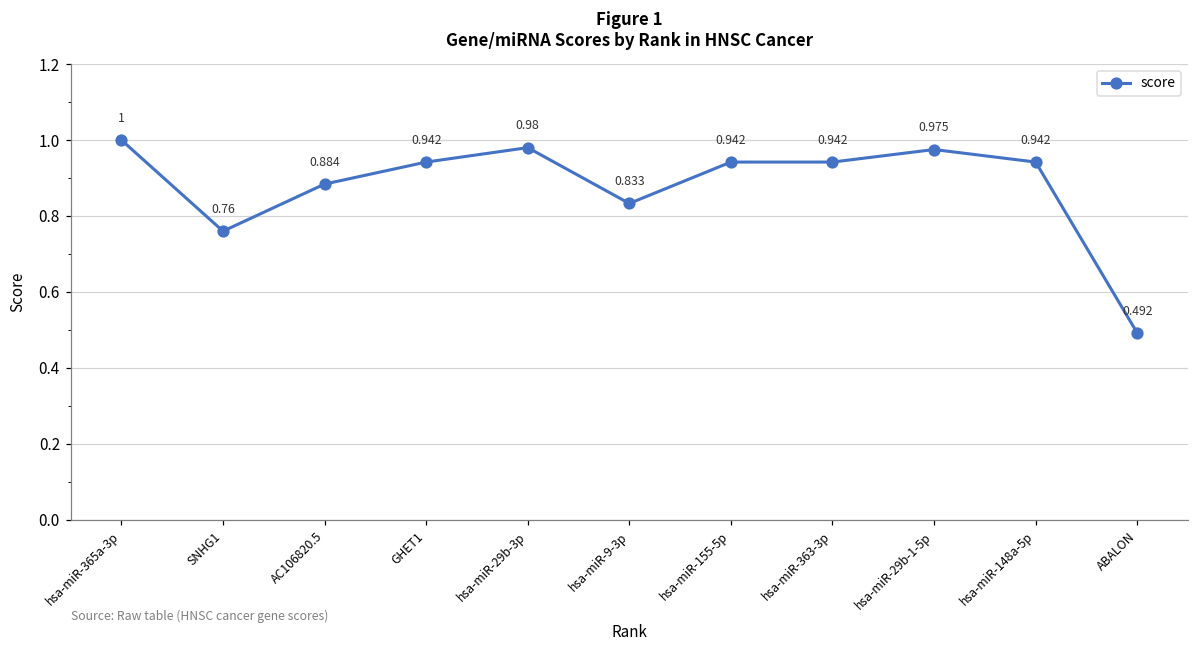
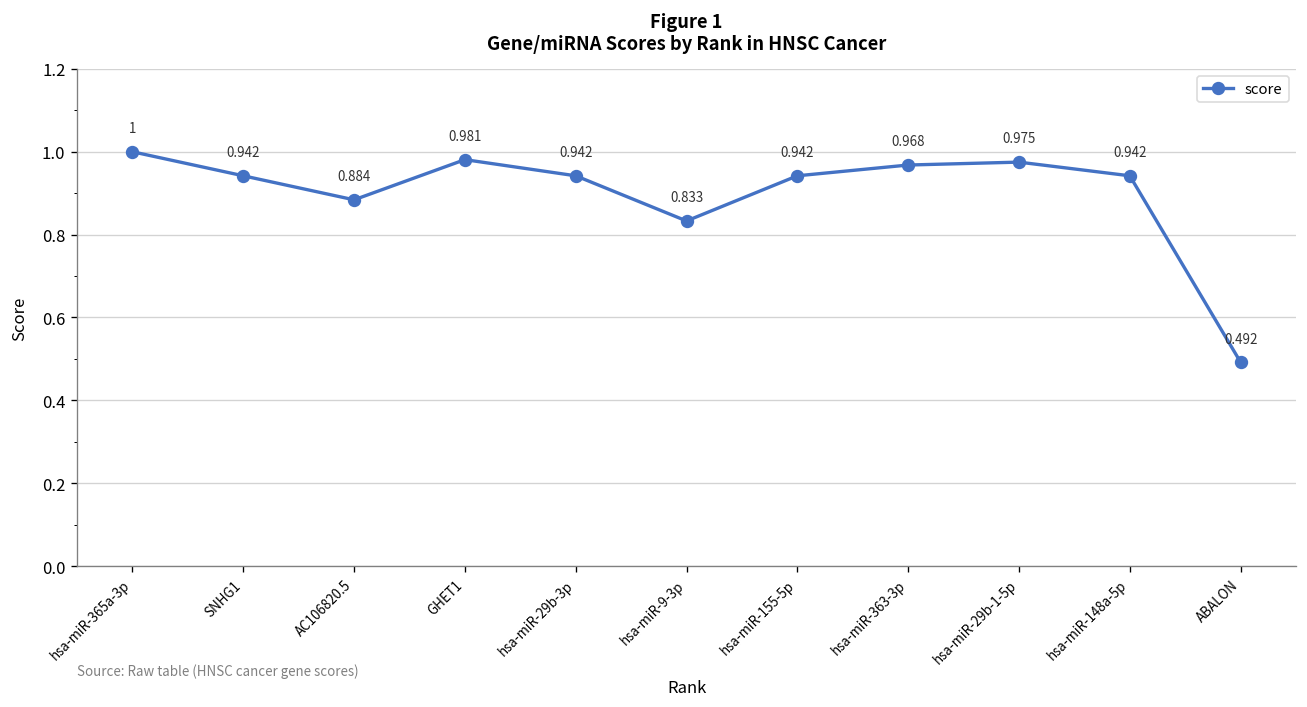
SNHG1: 0.76 -> 0.942
GHET1: 0.942 -> 0.981
hsa-miR-29b-3p: 0.98 -> 0.942
hsa-miR-363-3p: 0.942 -> 0.968
